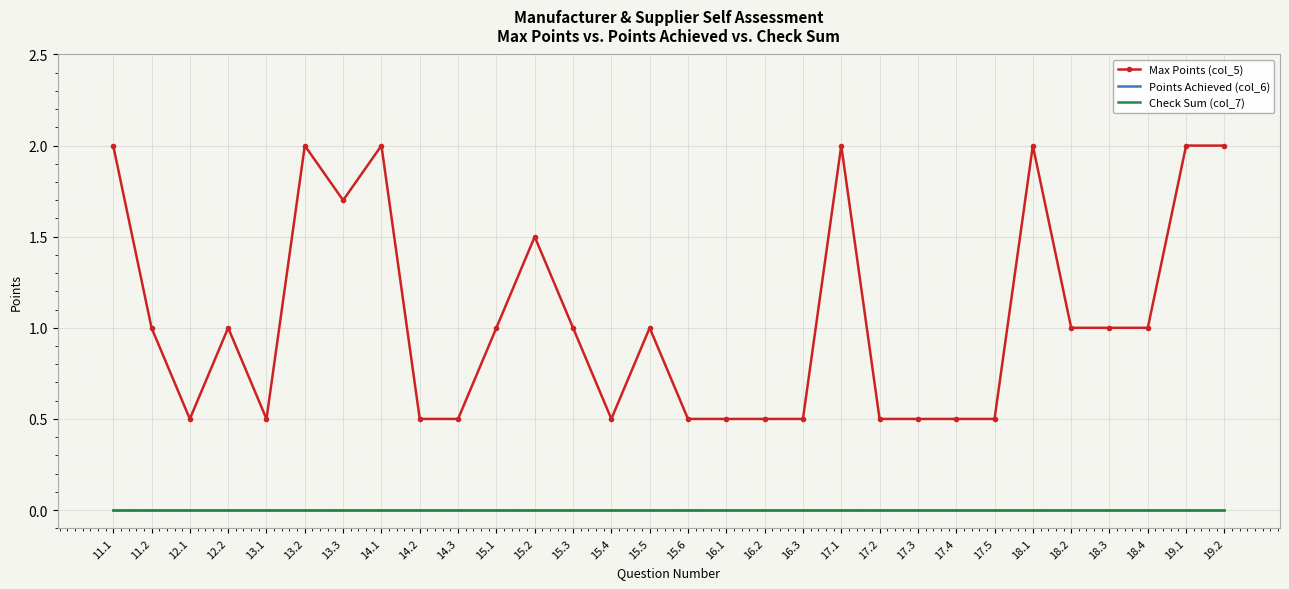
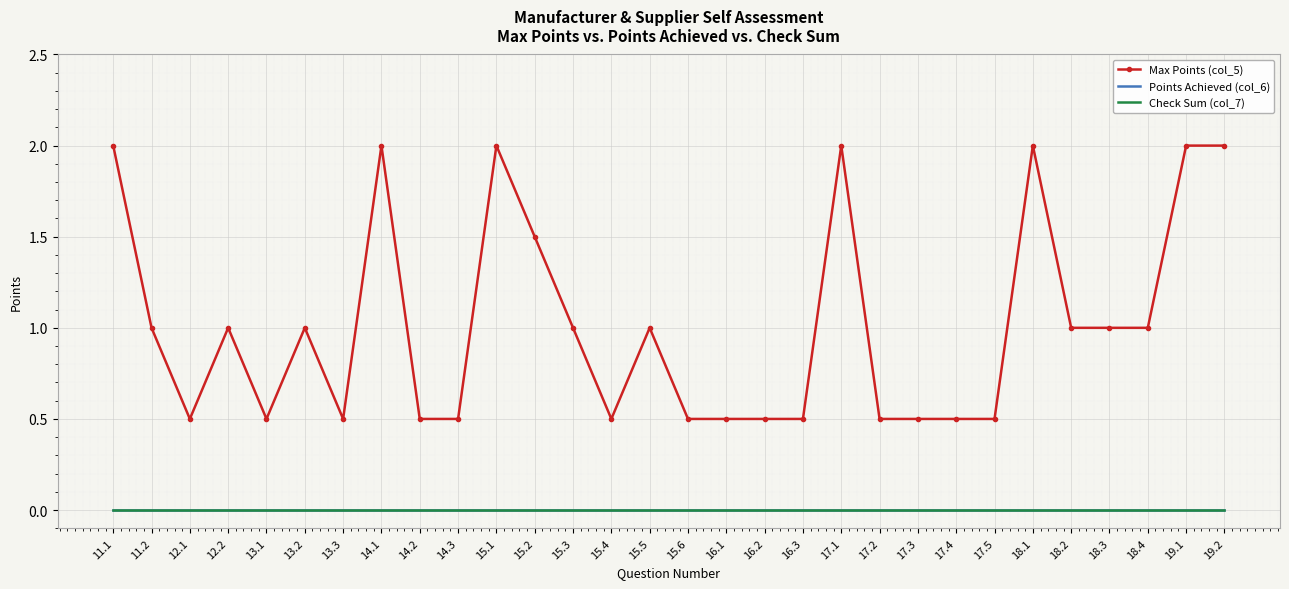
Max Points (col_5), 13.2: 2 -> 1
Max Points (col_5), 13.3: 1.7 -> 0.5
Max Points (col_5), 15.1: 1 -> 2
